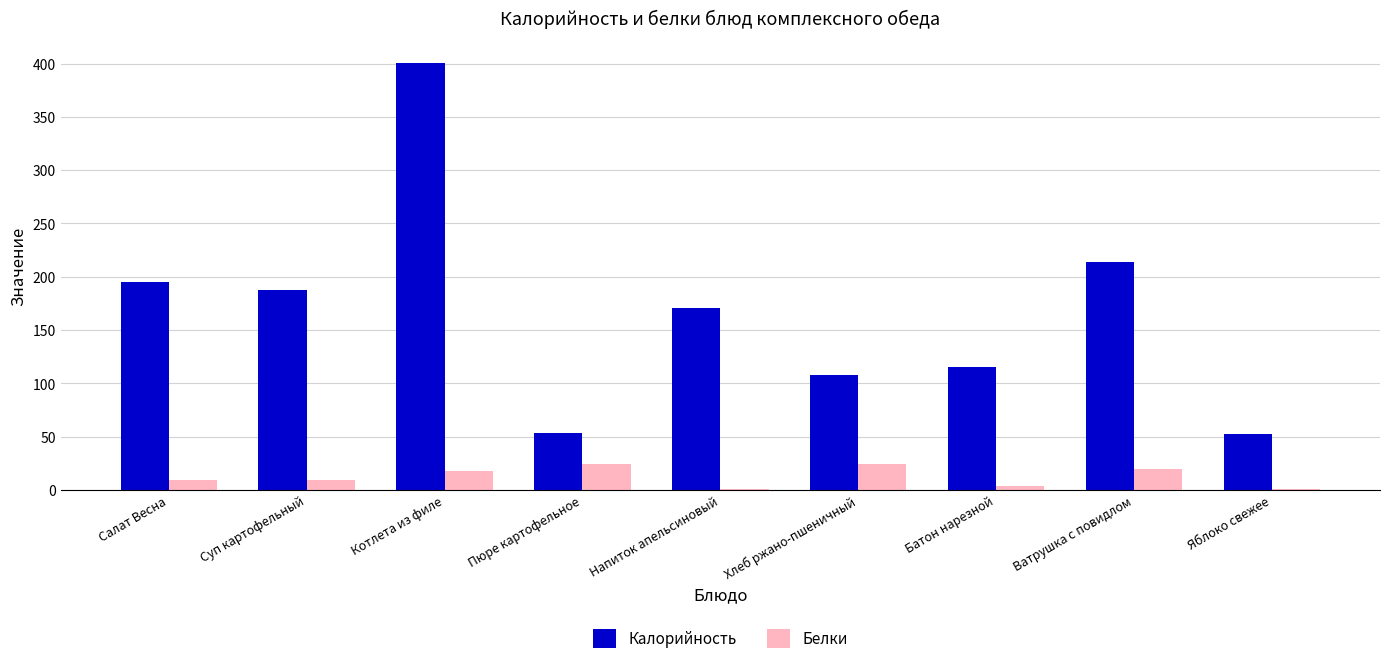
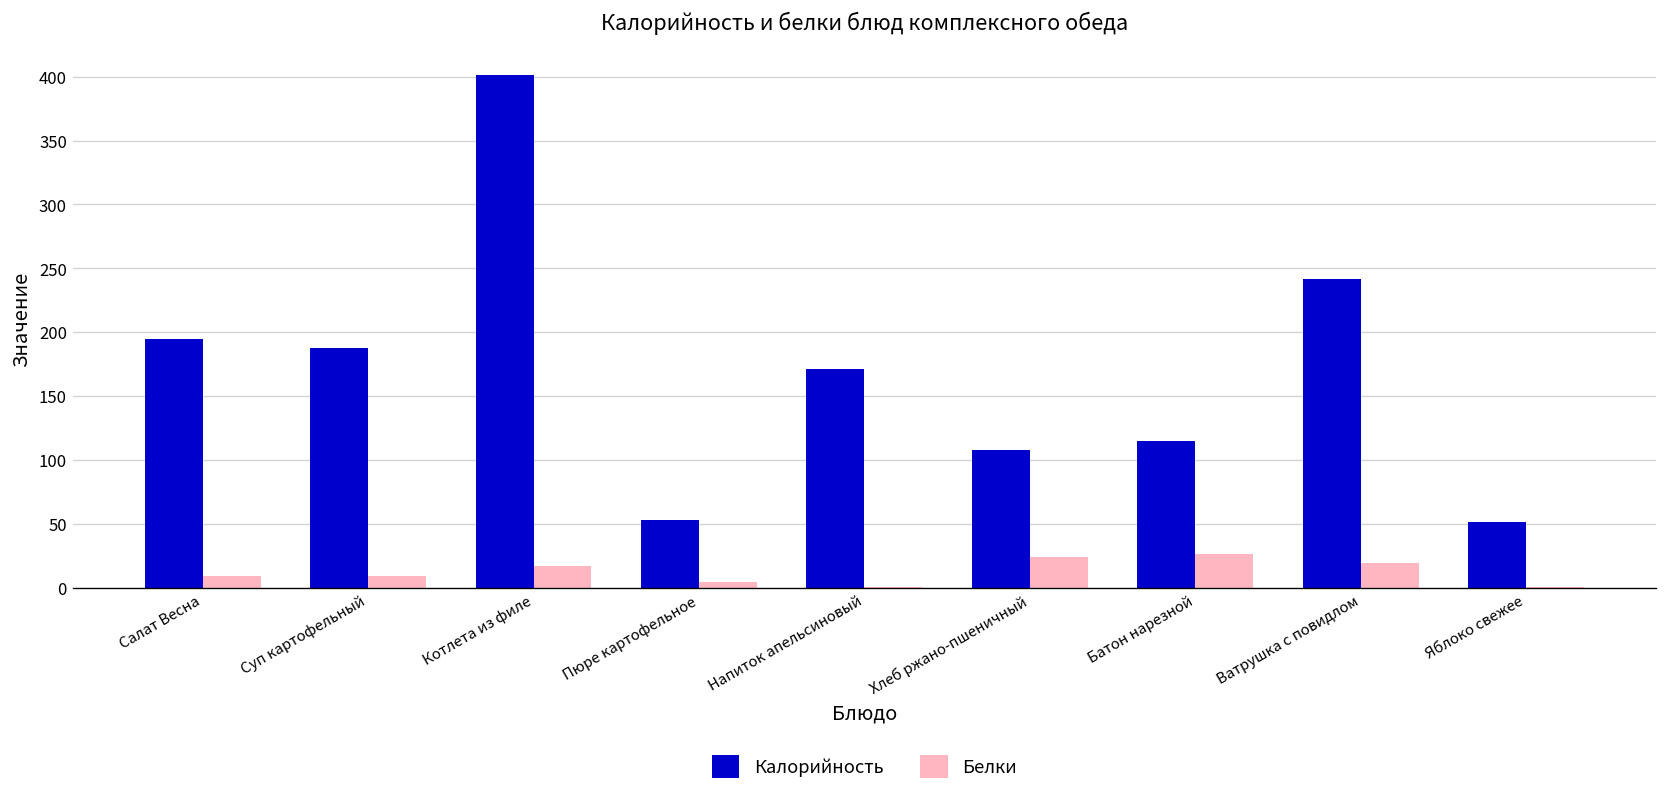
Белки, Пюре картофельное: 24 -> 5
Белки, Батон нарезной: 3 -> 27
Калорийность, Ватрушка с повидлом: 214 -> 242
